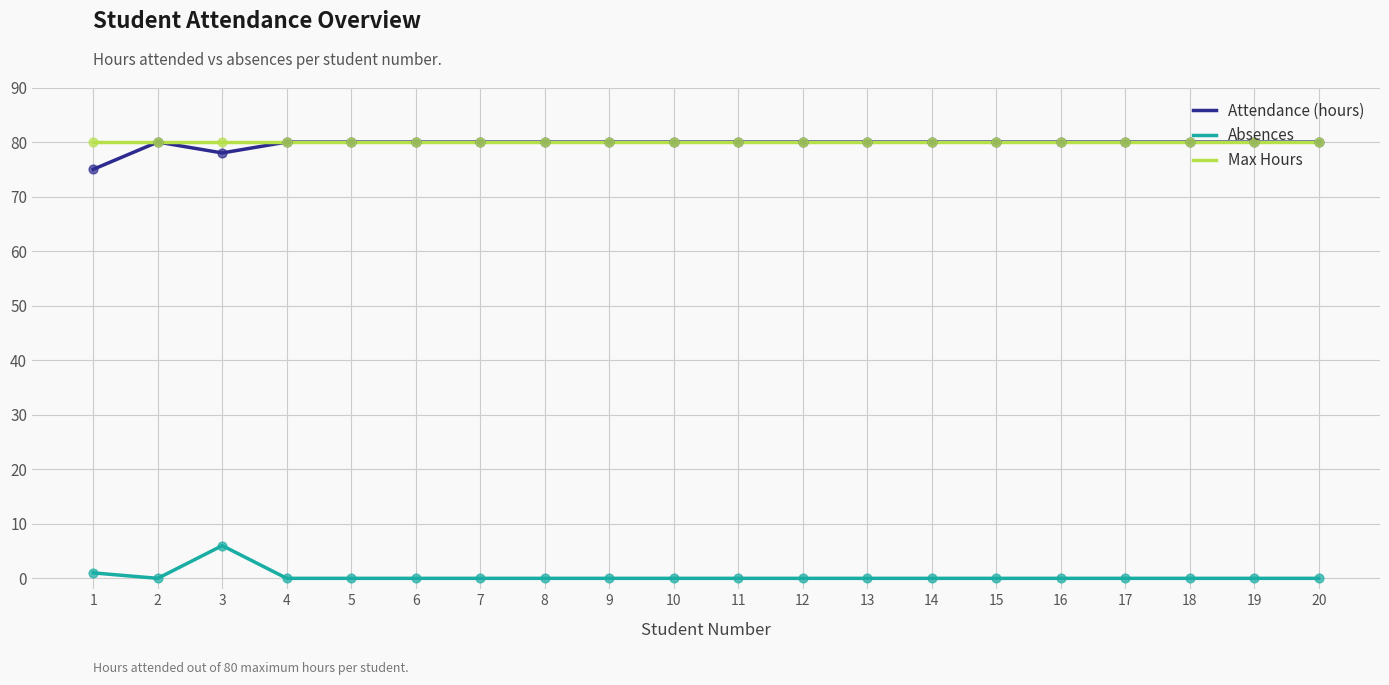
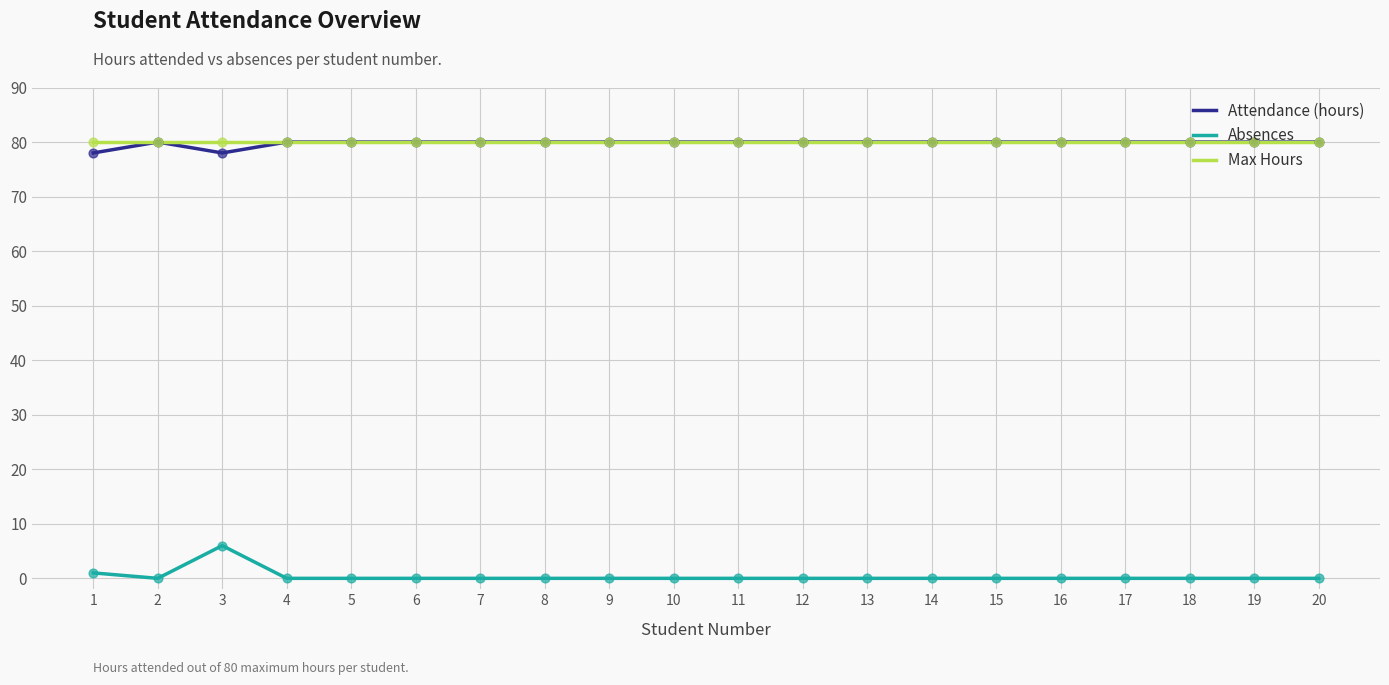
Attendance (hours), 1: 75 -> 78
